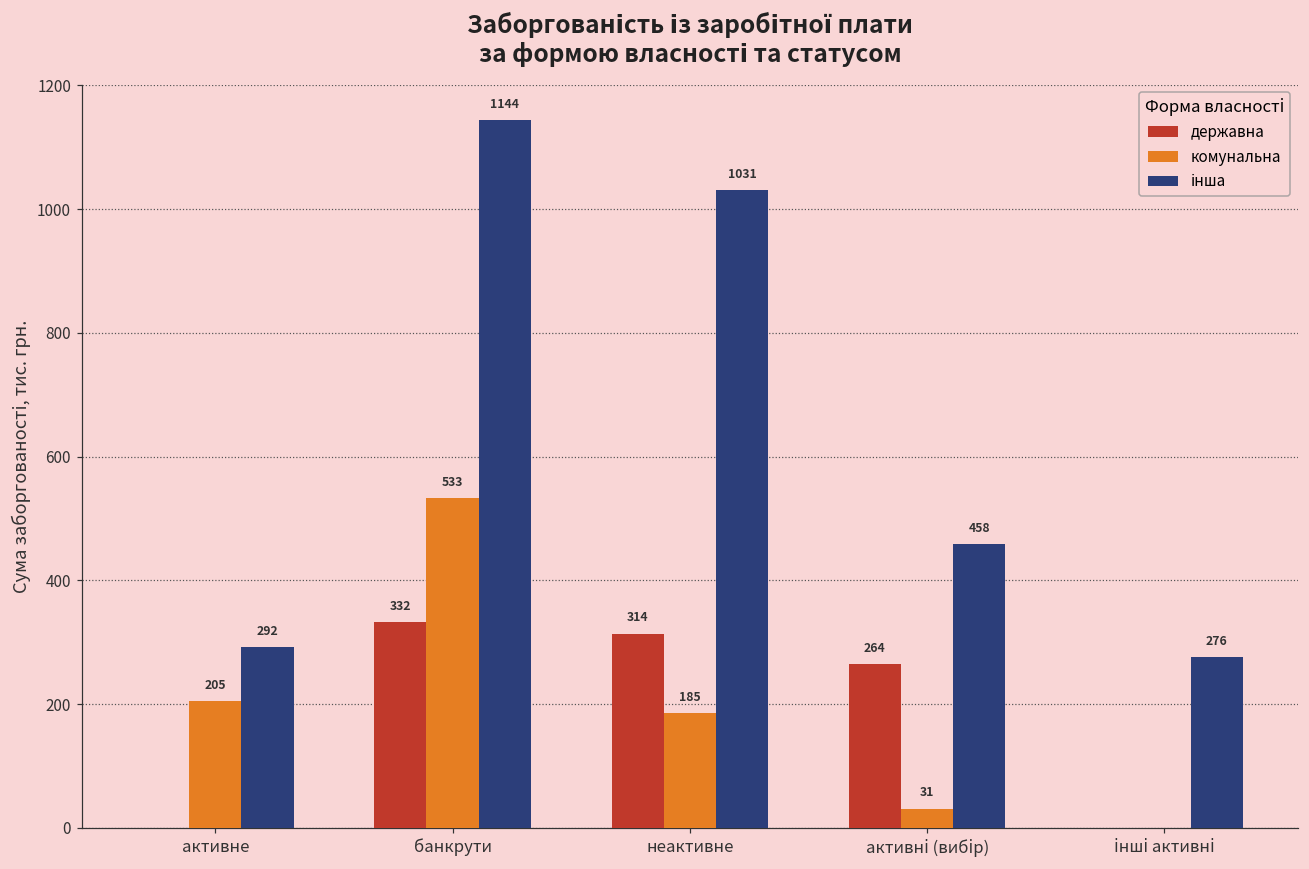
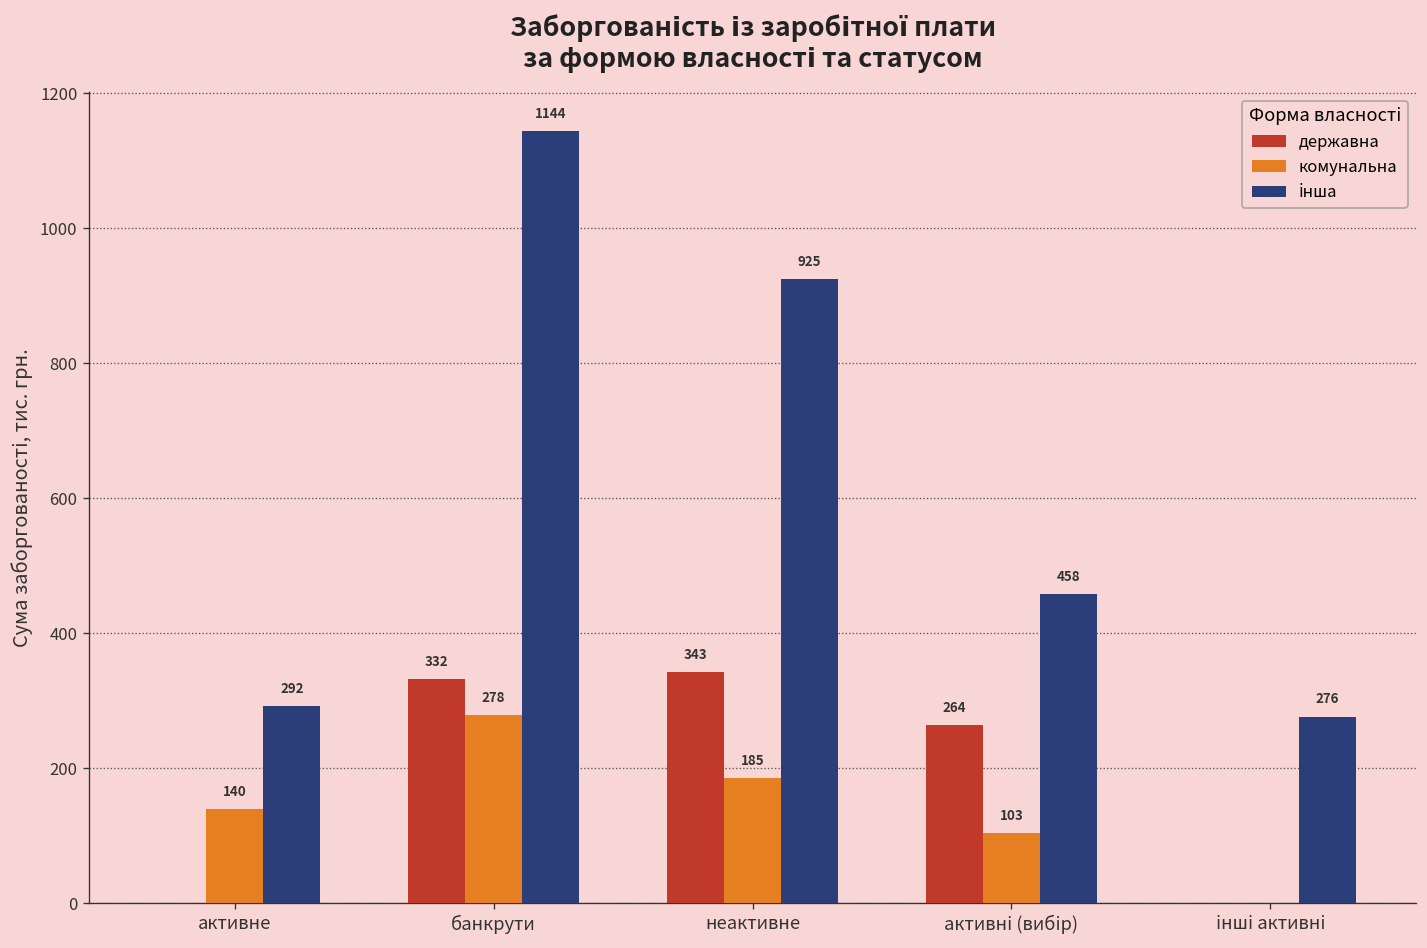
комунальна, активне: 205 -> 140
комунальна, банкрути: 533 -> 278
державна, неактивне: 314 -> 343
інша, неактивне: 1031 -> 925
комунальна, активні (вибір): 31 -> 103
